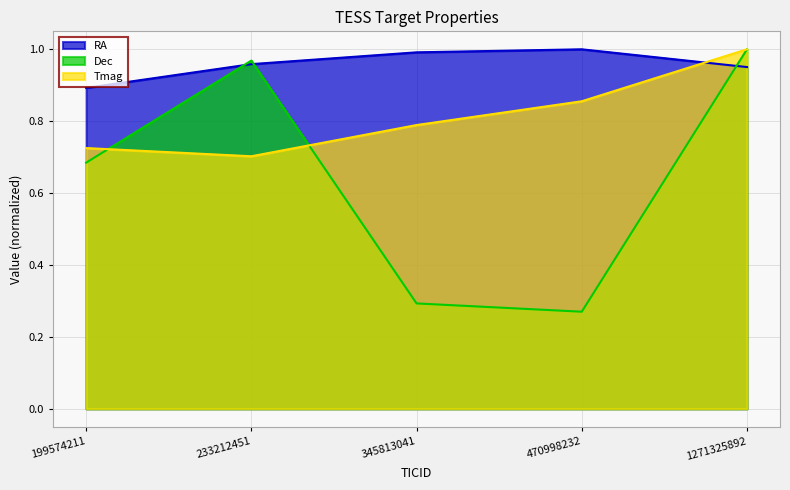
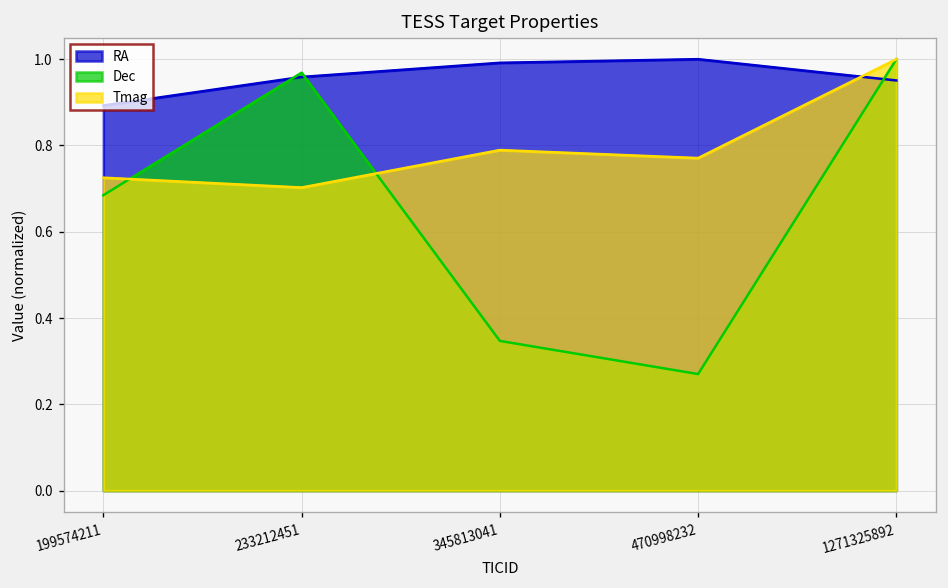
Dec, 345813041: 0.29 -> 0.35
Tmag, 470998232: 0.86 -> 0.77
